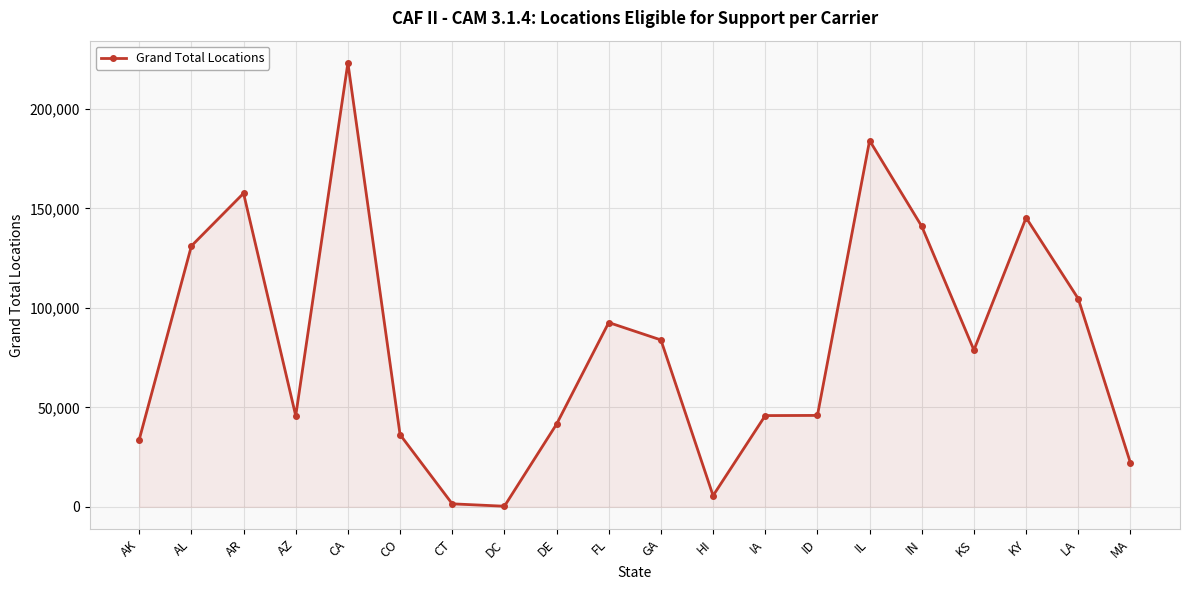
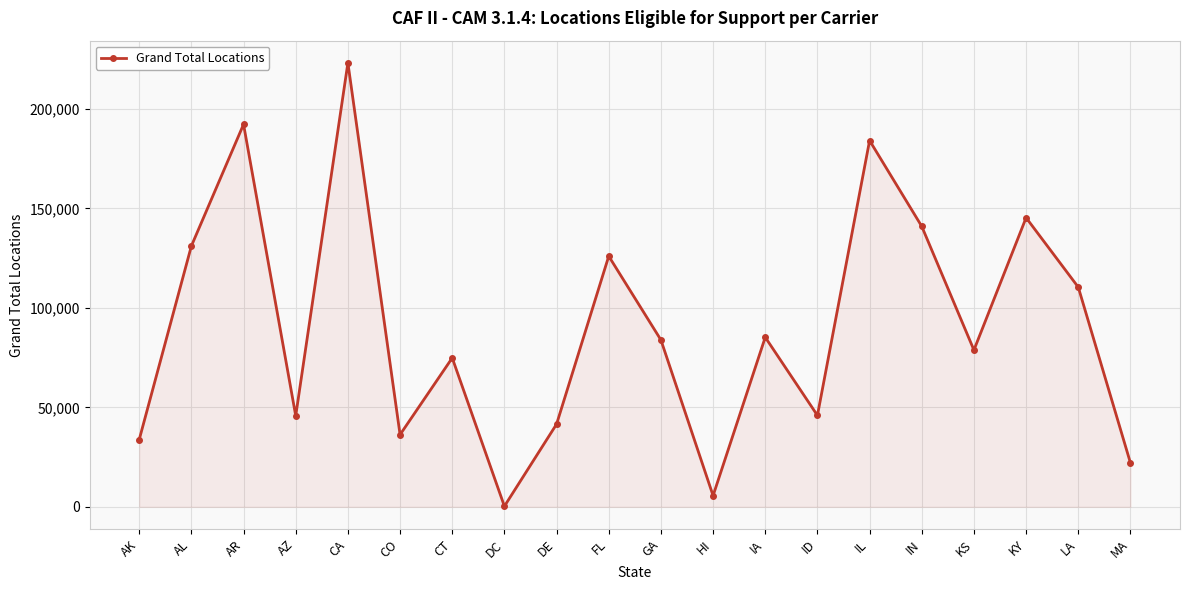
AR: 158,000 -> 192,000
CT: 1,000 -> 75,000
FL: 93,000 -> 126,000
IA: 46,000 -> 85,000
LA: 105,000 -> 110,000
